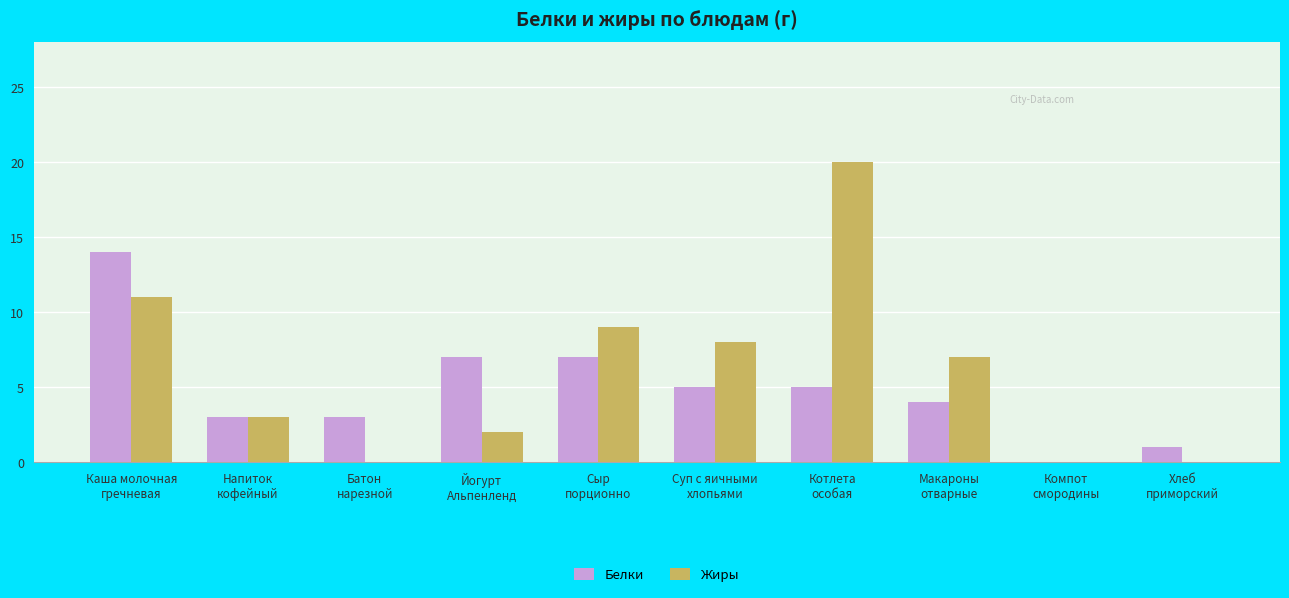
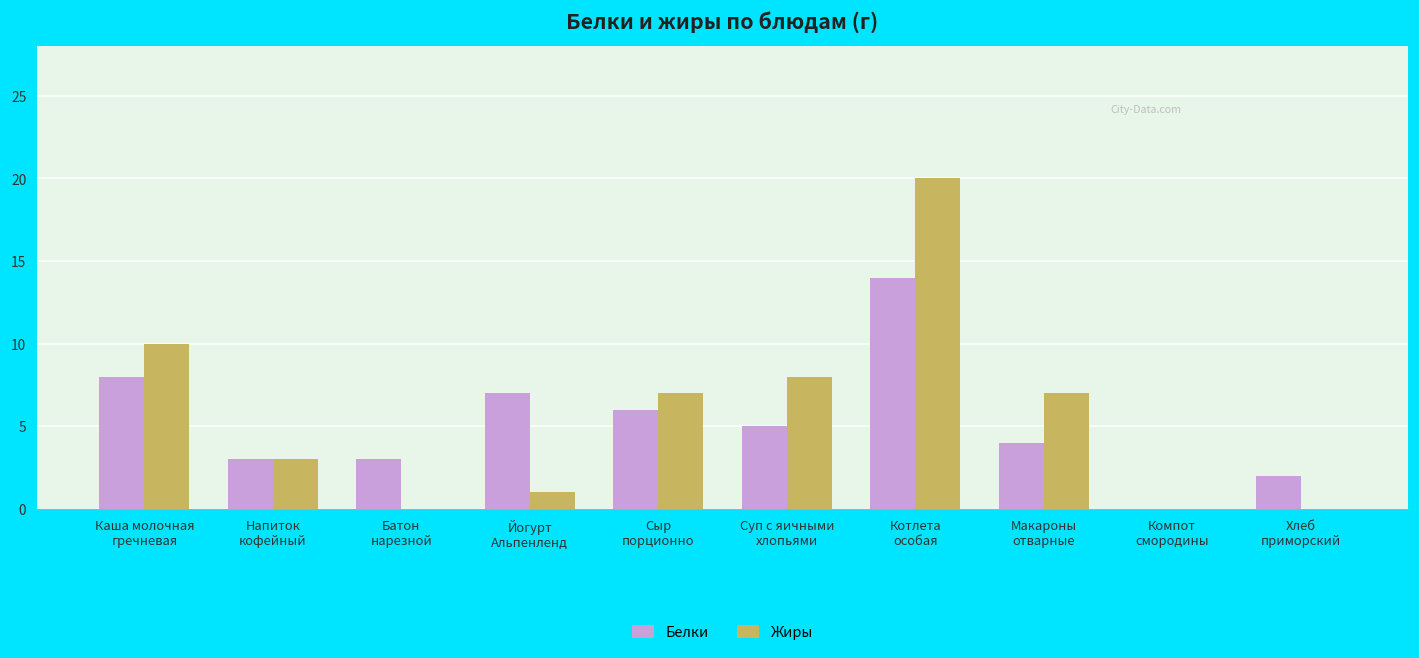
Белки, Каша молочная гречневая: 14 -> 8
Жиры, Каша молочная гречневая: 11 -> 10
Жиры, Йогурт Альпенленд: 2 -> 1
Белки, Сыр порционно: 7 -> 6
Жиры, Сыр порционно: 9 -> 7
Белки, Котлета особая: 5 -> 14
Белки, Хлеб приморский: 1 -> 2
